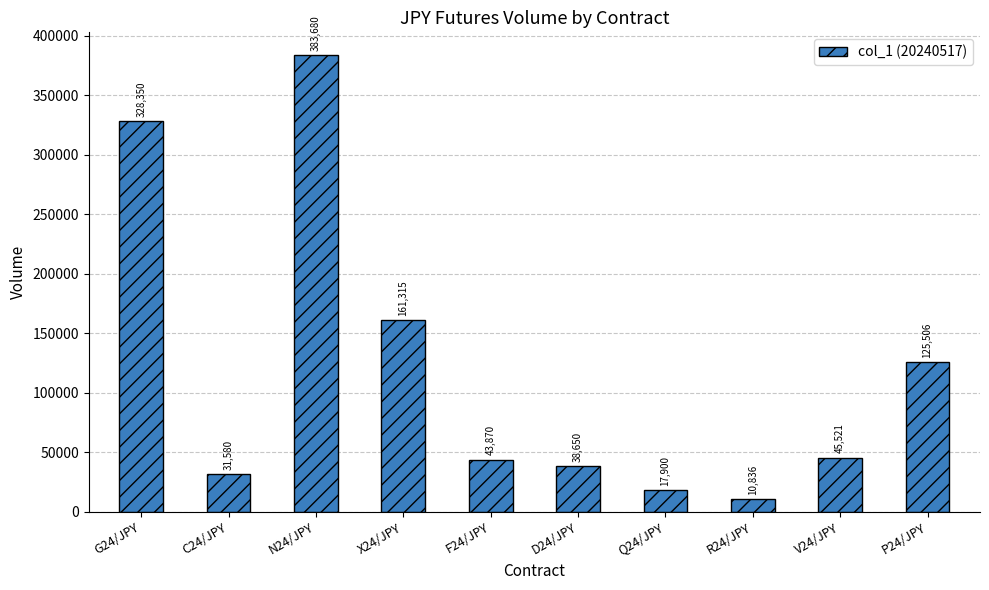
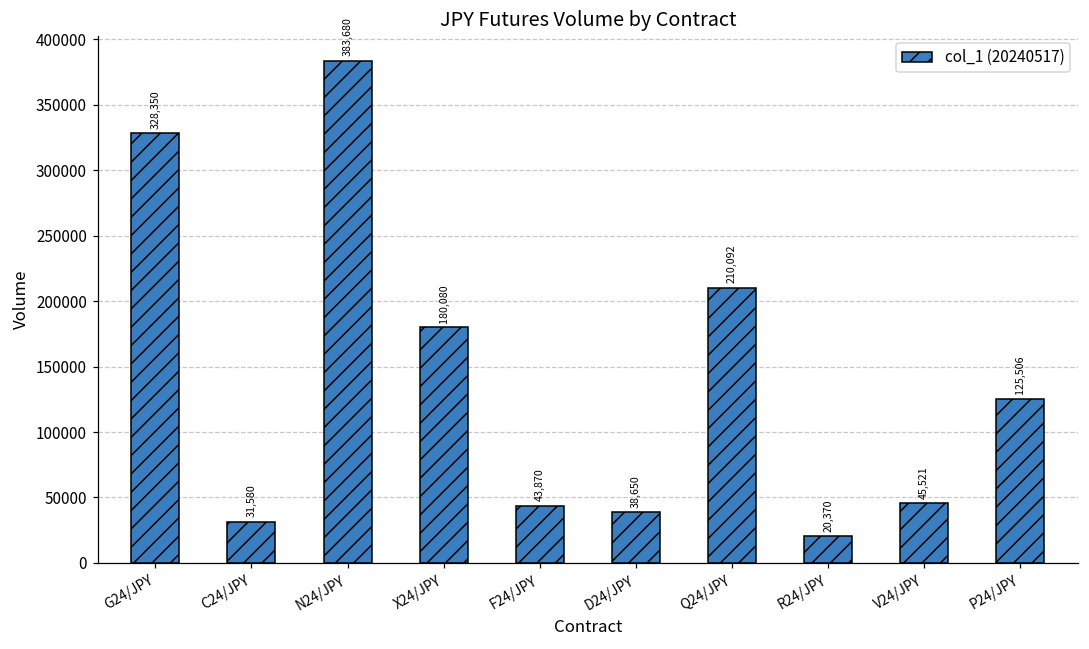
X24/JPY: 161,315 -> 180,080
Q24/JPY: 17,900 -> 210,092
R24/JPY: 10,836 -> 20,370
